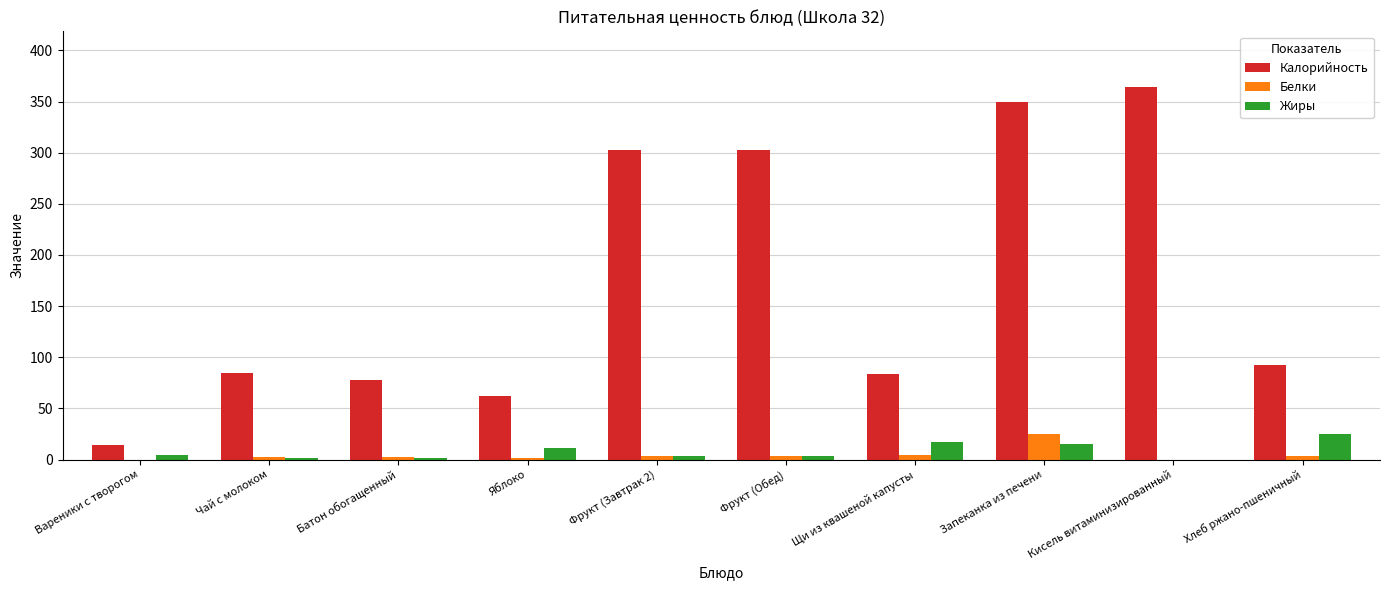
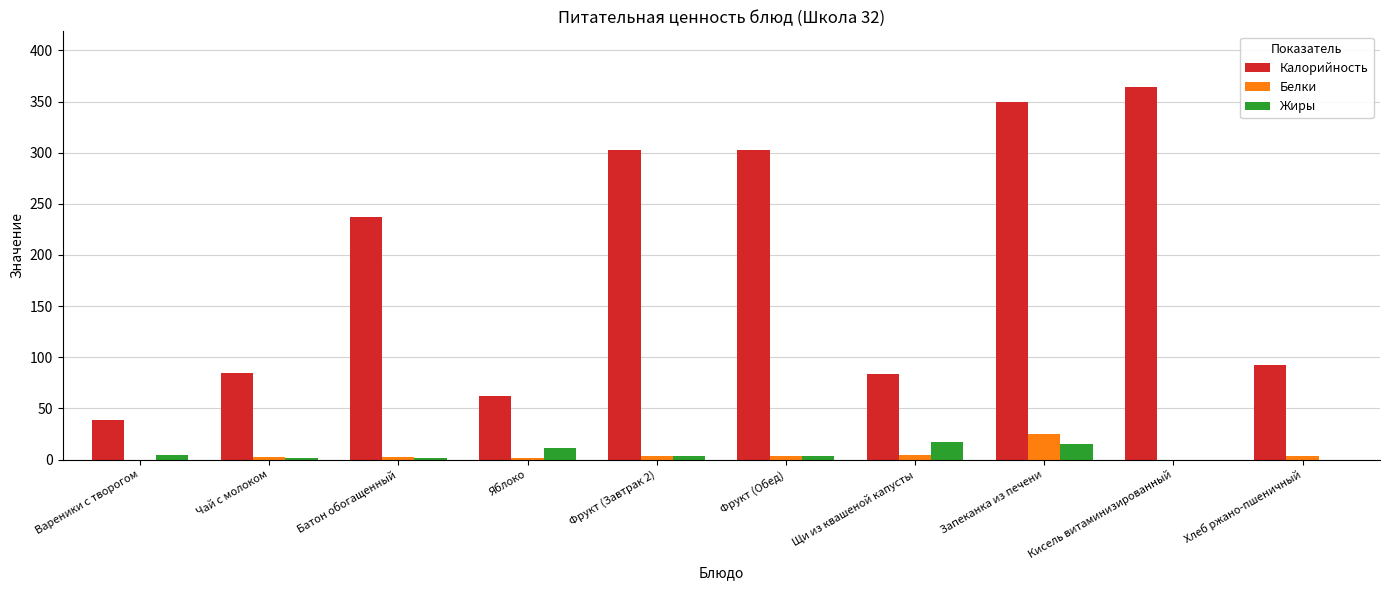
Калорийность, Вареники с творогом: 14 -> 39
Калорийность, Батон обогащенный: 78 -> 237
Жиры, Хлеб ржано-пшеничный: 25 -> 0
